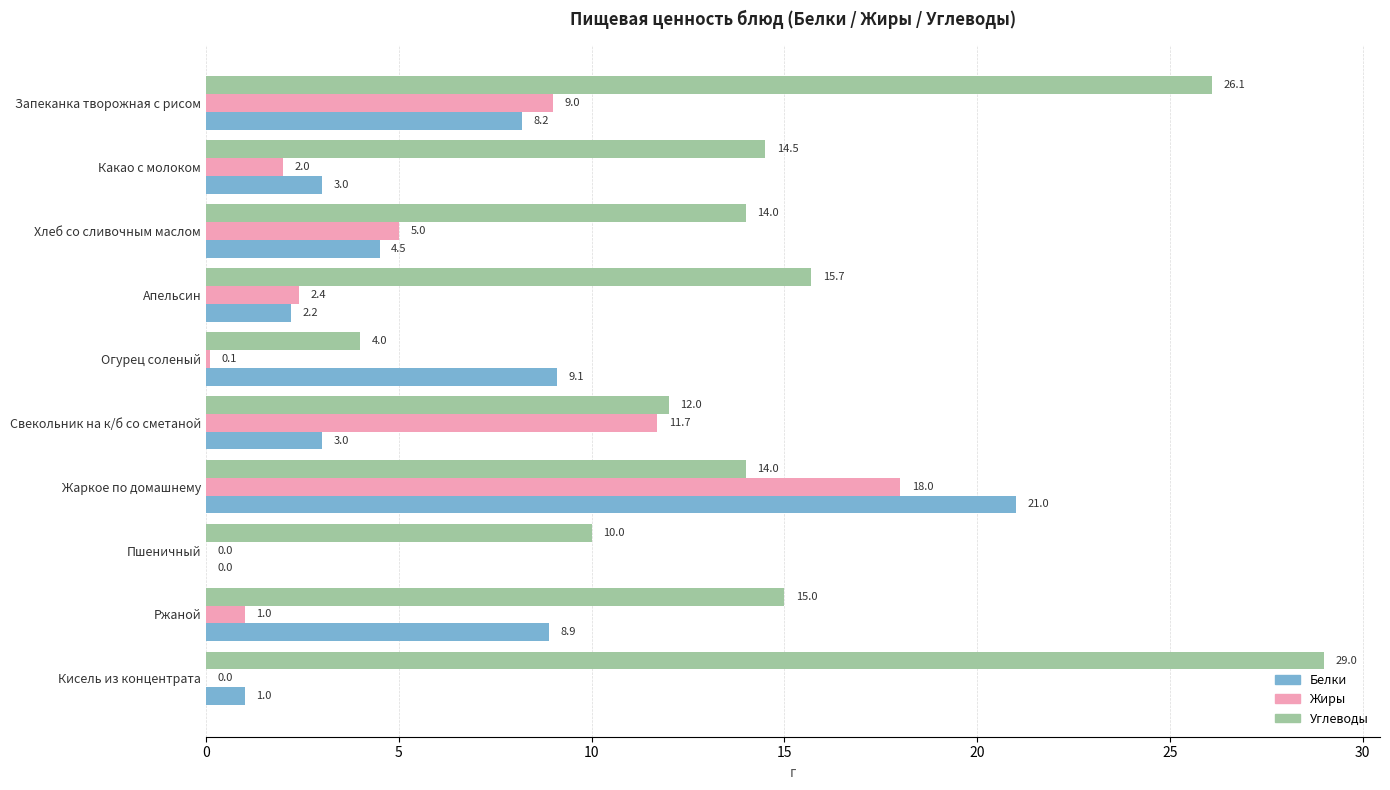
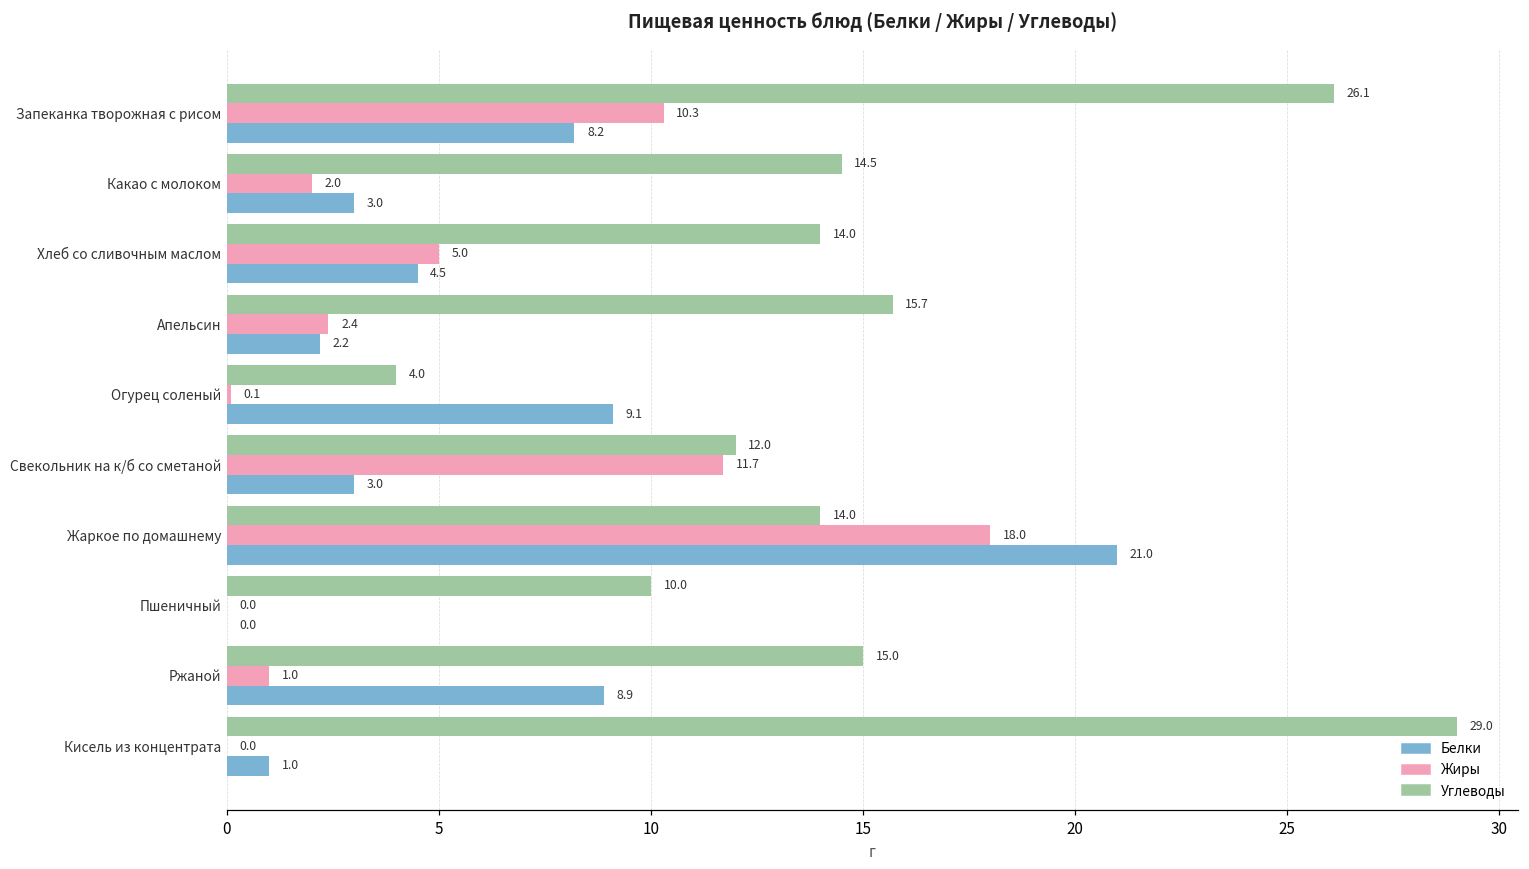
Жиры, Запеканка творожная с рисом: 9.0 -> 10.3
